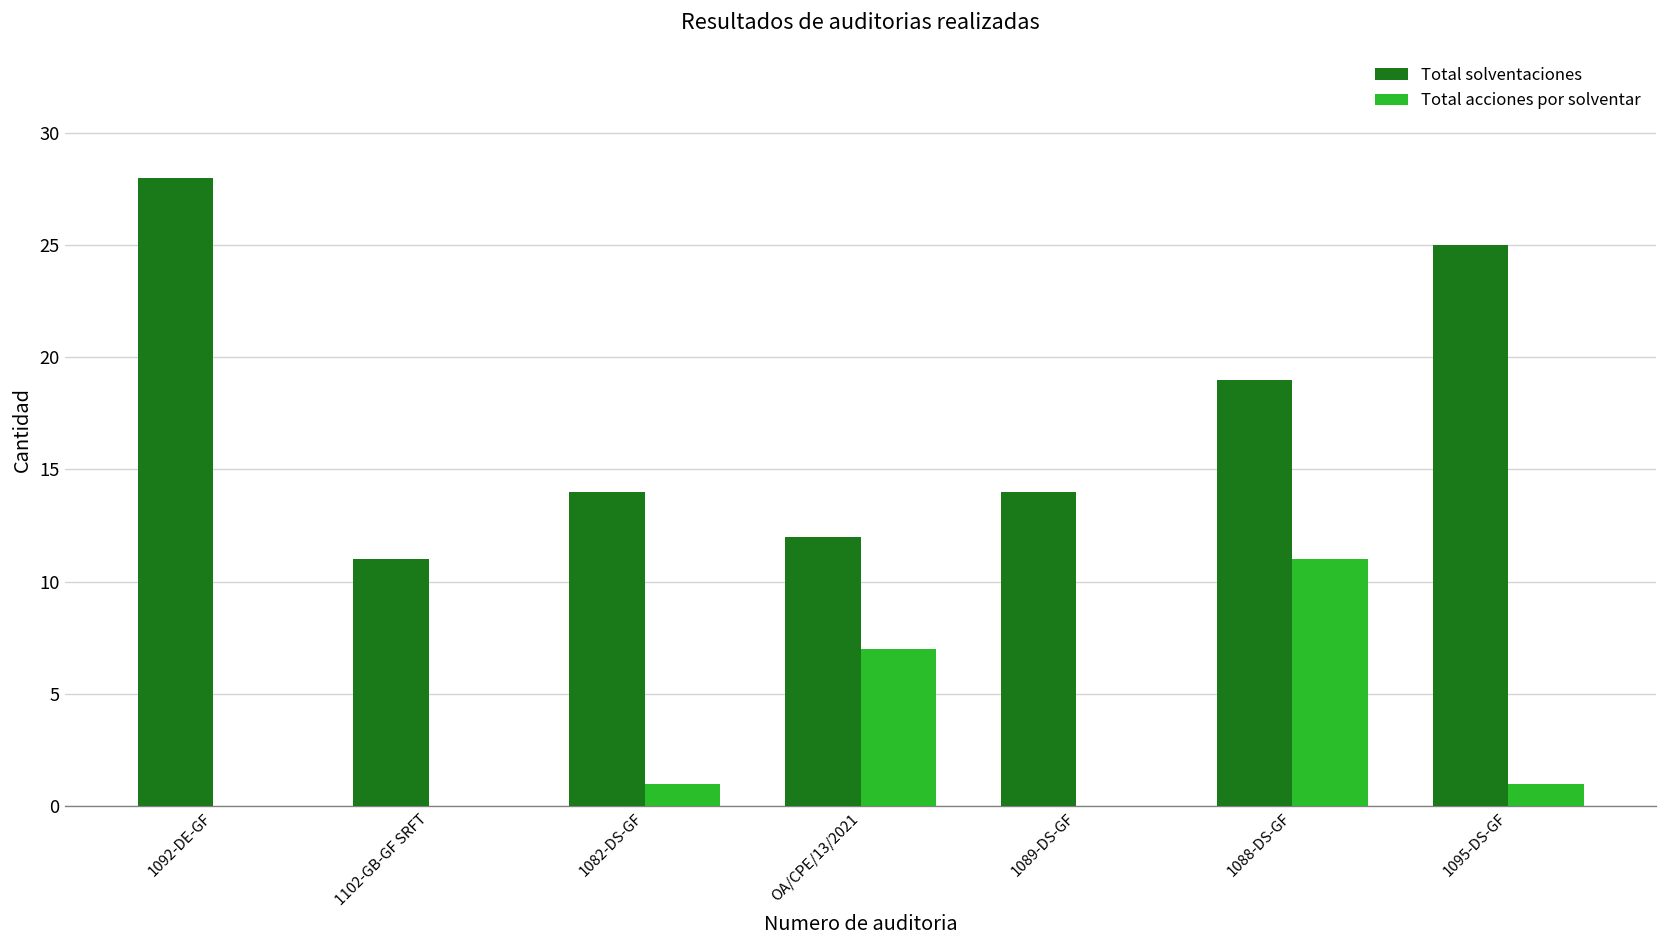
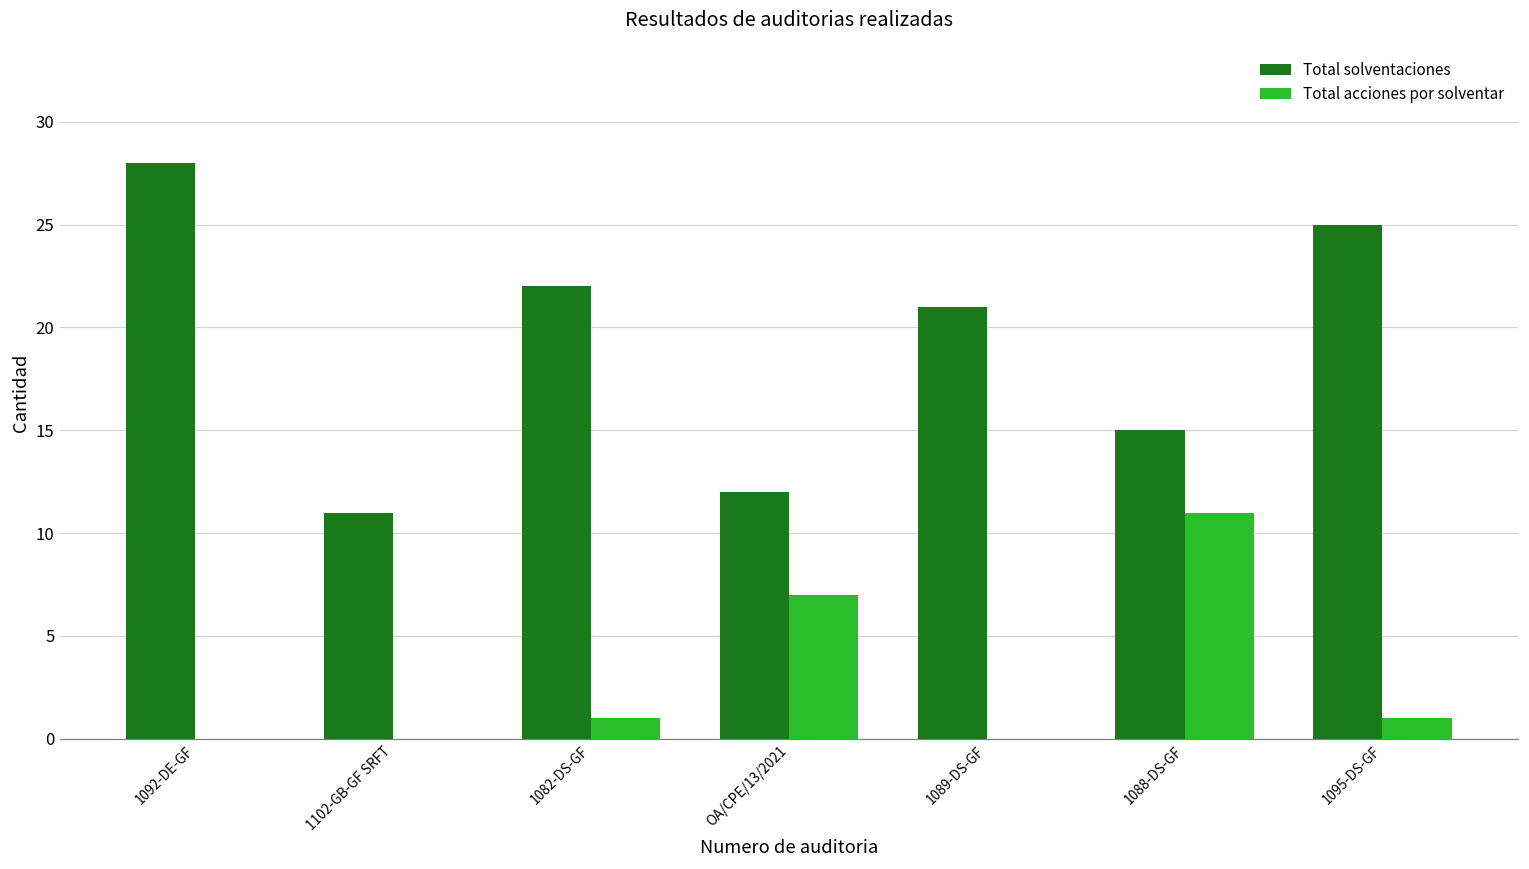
Total solventaciones, 1082-DS-GF: 14 -> 22
Total solventaciones, 1089-DS-GF: 14 -> 21
Total solventaciones, 1088-DS-GF: 19 -> 15
